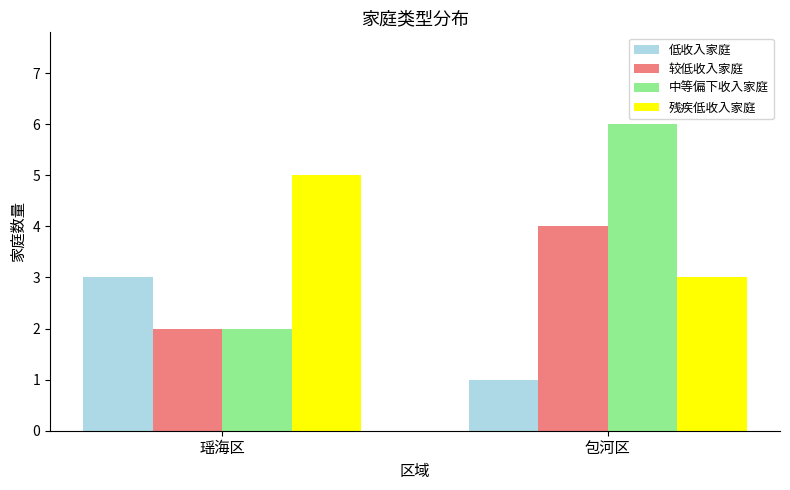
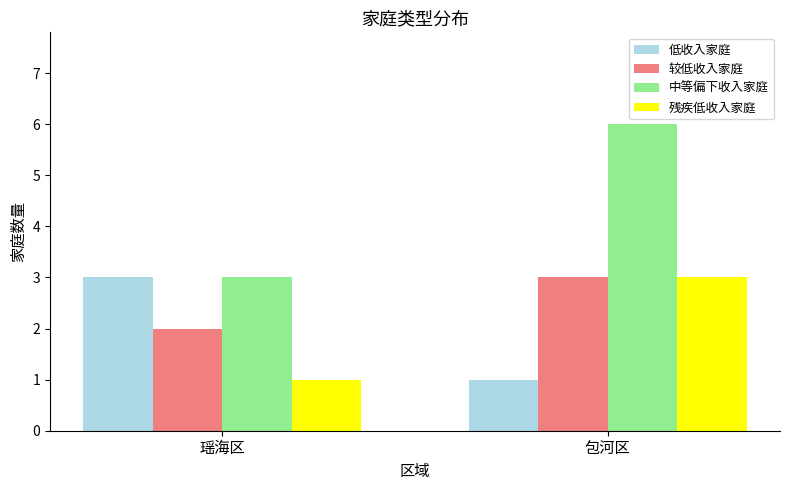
中等偏下收入家庭, 瑶海区: 2 -> 3
残疾低收入家庭, 瑶海区: 5 -> 1
较低收入家庭, 包河区: 4 -> 3
